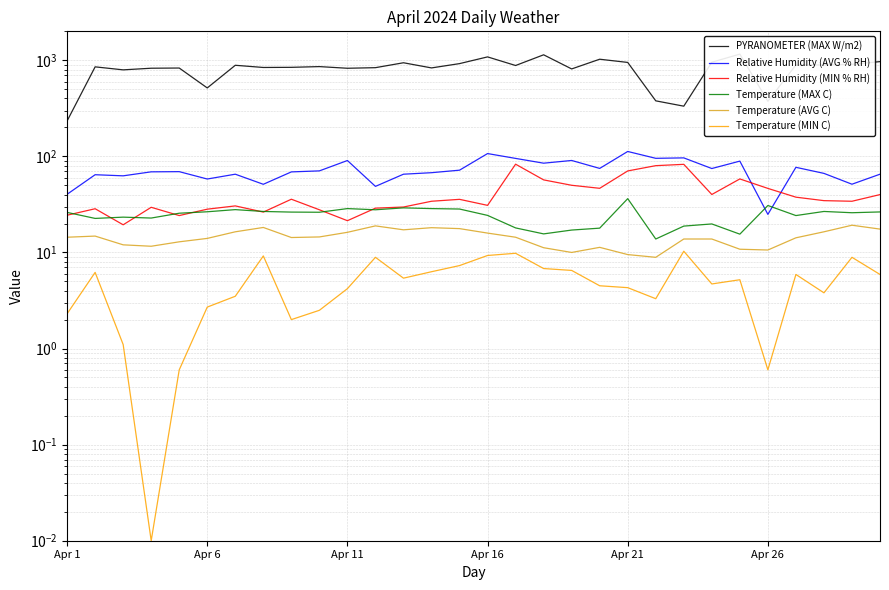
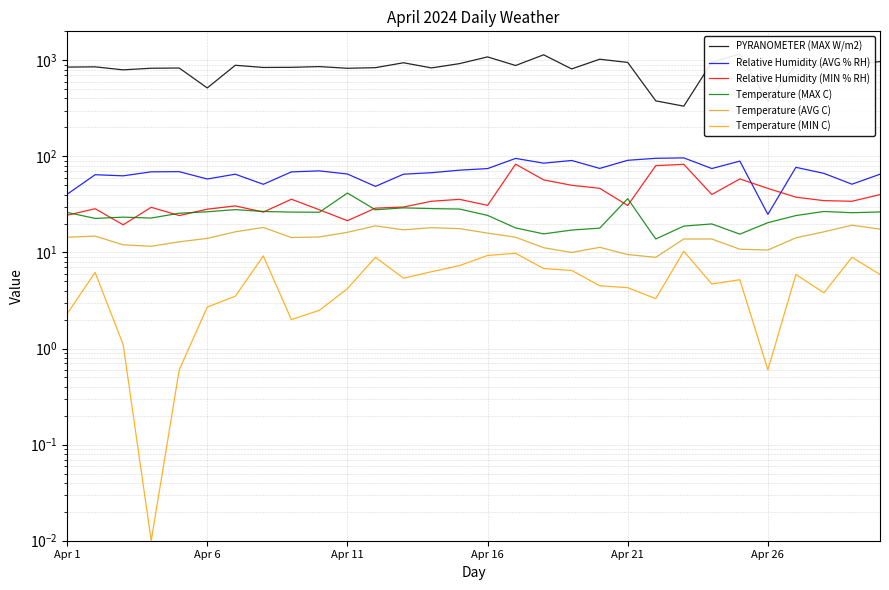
PYRANOMETER (MAX W/m2), Apr 1: 230 -> 800
Relative Humidity (AVG % RH), Apr 11: 90 -> 70
Temperature (MAX C), Apr 11: 29 -> 42
Relative Humidity (AVG % RH), Apr 16: 110 -> 70
Relative Humidity (AVG % RH), Apr 21: 110 -> 90
Relative Humidity (MIN % RH), Apr 21: 70 -> 31
Temperature (MAX C), Apr 26: 31 -> 20
